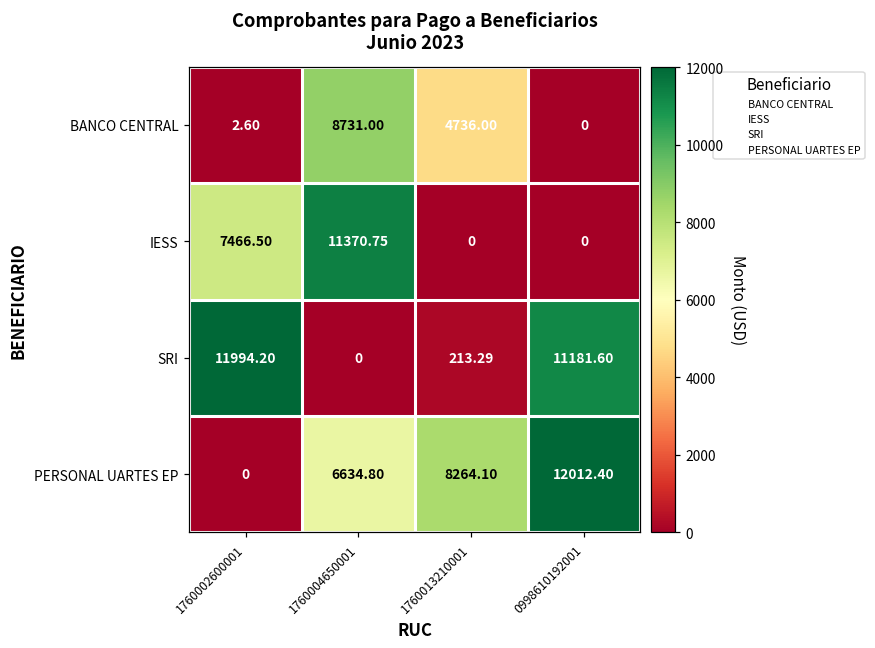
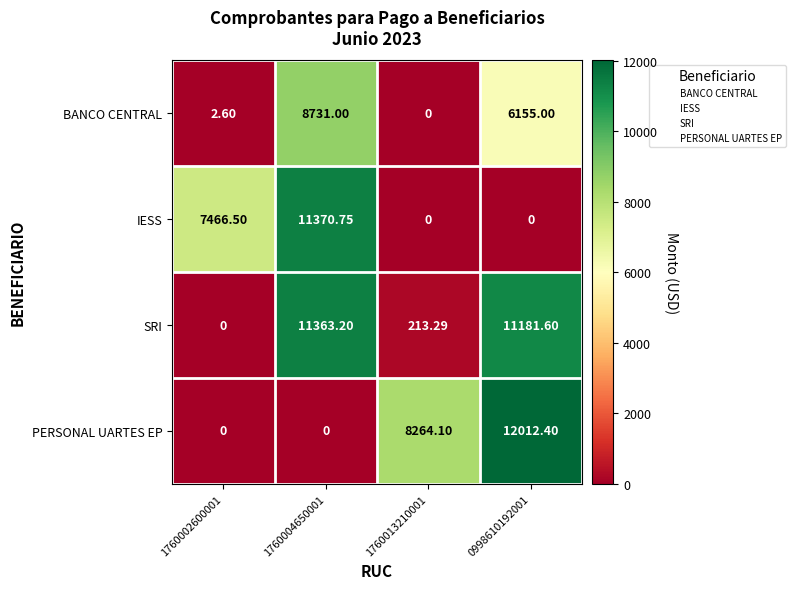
BANCO CENTRAL, 1760013210001: 4736.00 -> 0
BANCO CENTRAL, 0998610192001: 0 -> 6155.00
SRI, 1760002600001: 11994.20 -> 0
SRI, 1760004650001: 0 -> 11363.20
PERSONAL UARTES EP, 1760004650001: 6634.80 -> 0
